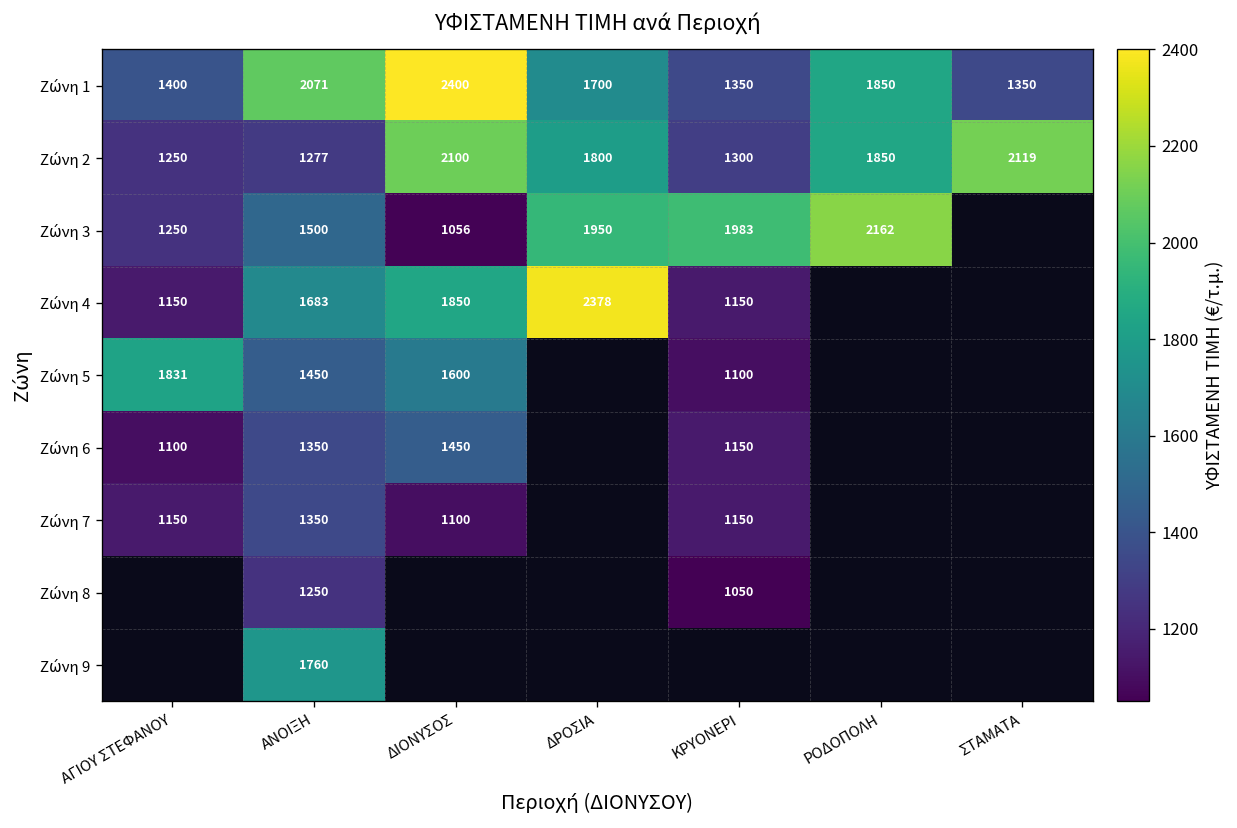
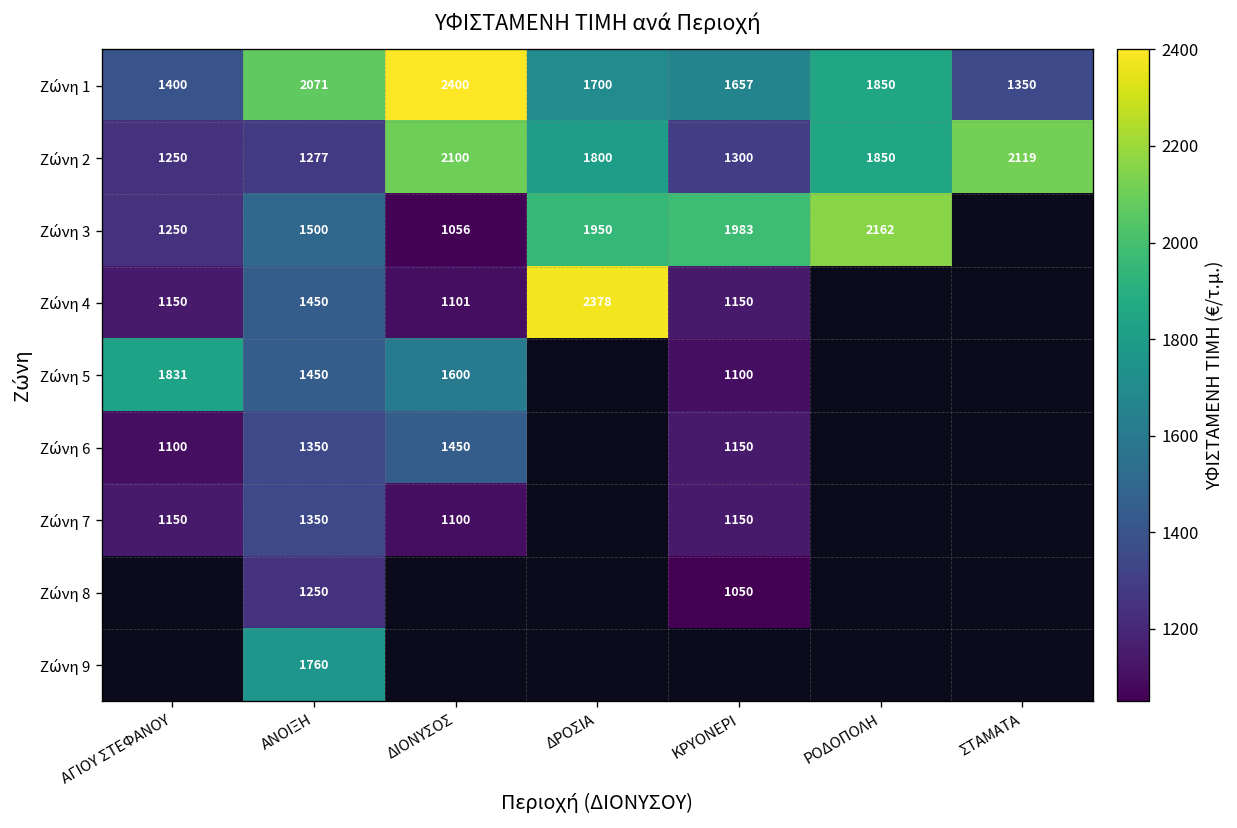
Ζώνη 1, ΚΡΥΟΝΕΡΙ: 1350 -> 1657
Ζώνη 4, ΑΝΟΙΞΗ: 1683 -> 1450
Ζώνη 4, ΔΙΟΝΥΣΟΣ: 1850 -> 1101
